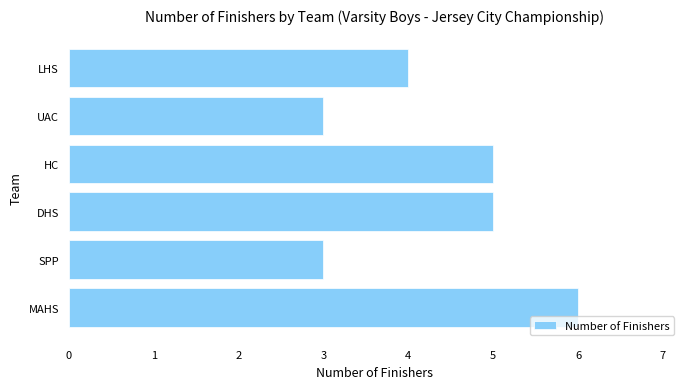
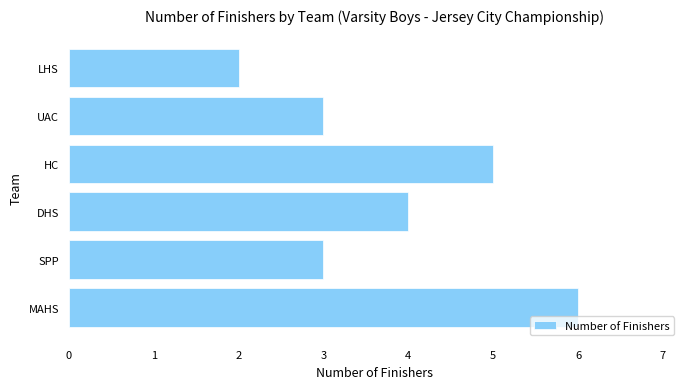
LHS: 4 -> 2
DHS: 5 -> 4
